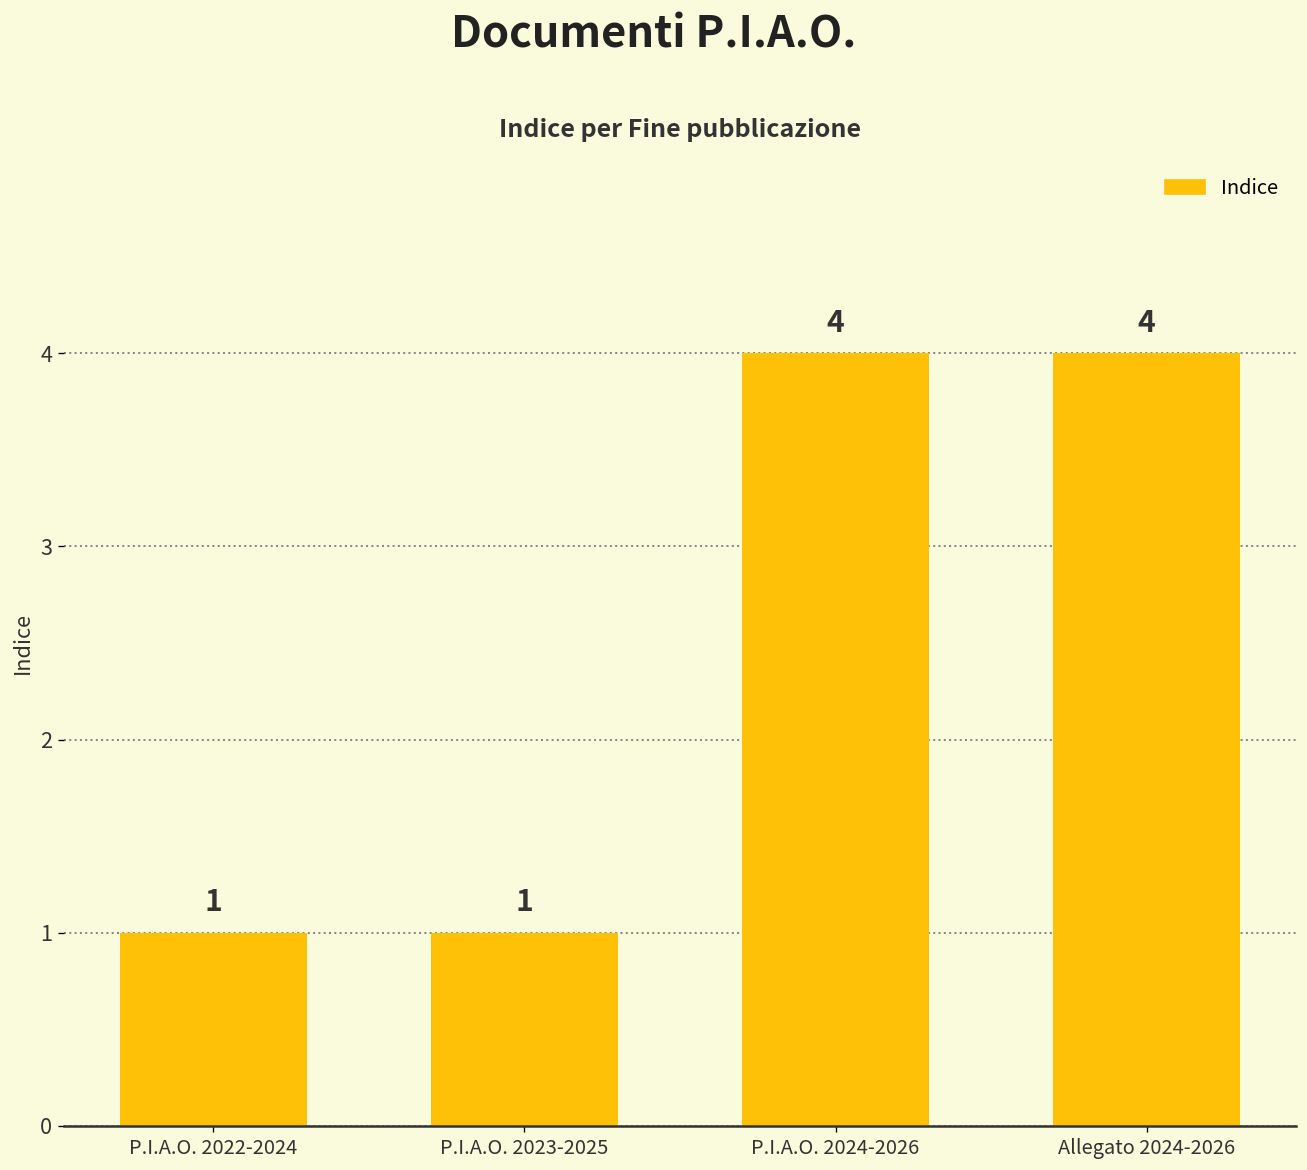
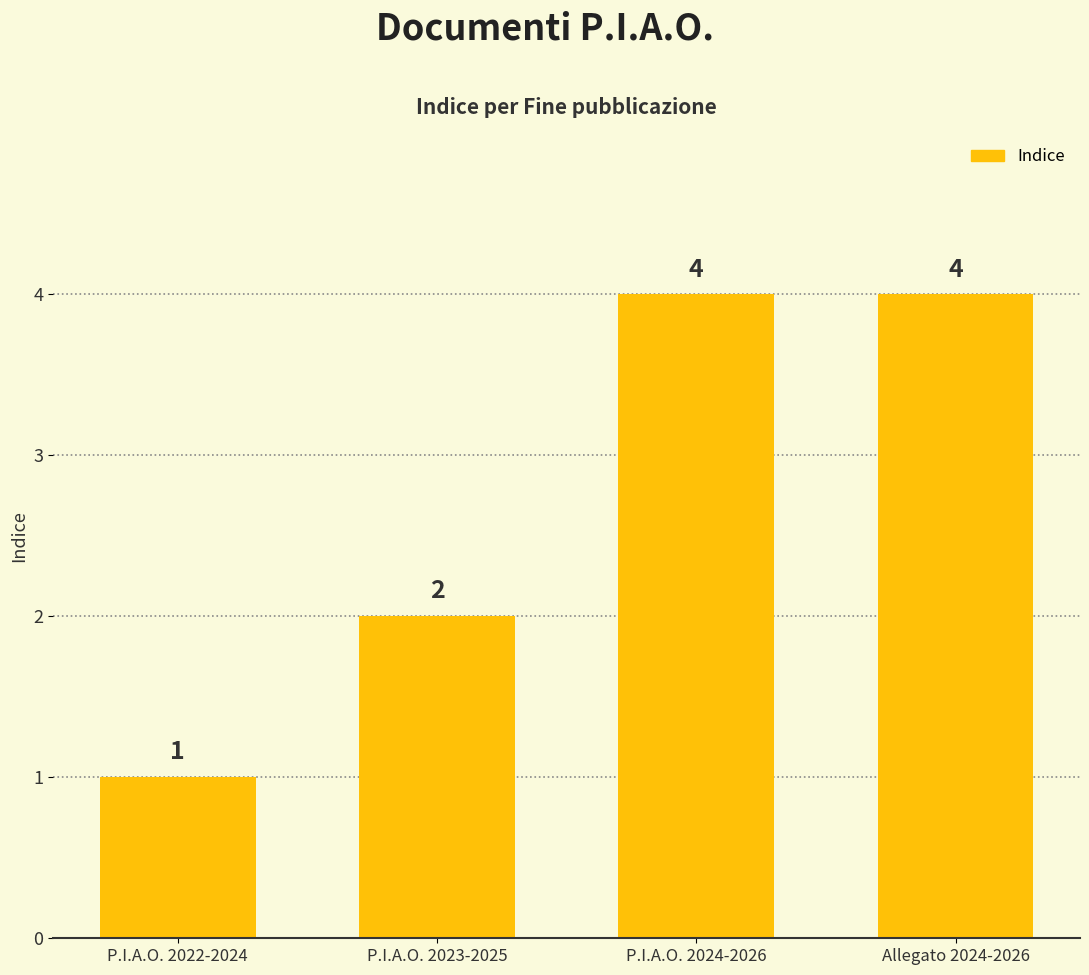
P.I.A.O. 2023-2025: 1 -> 2
